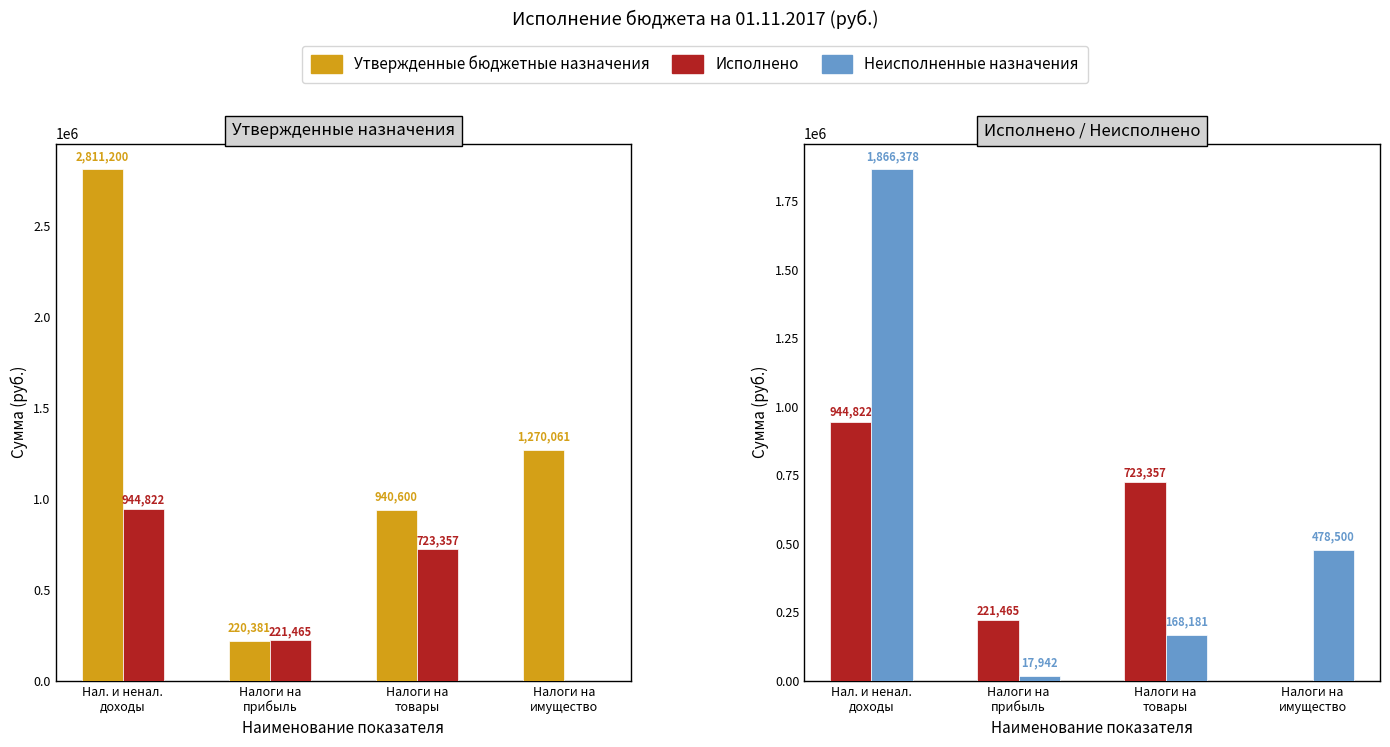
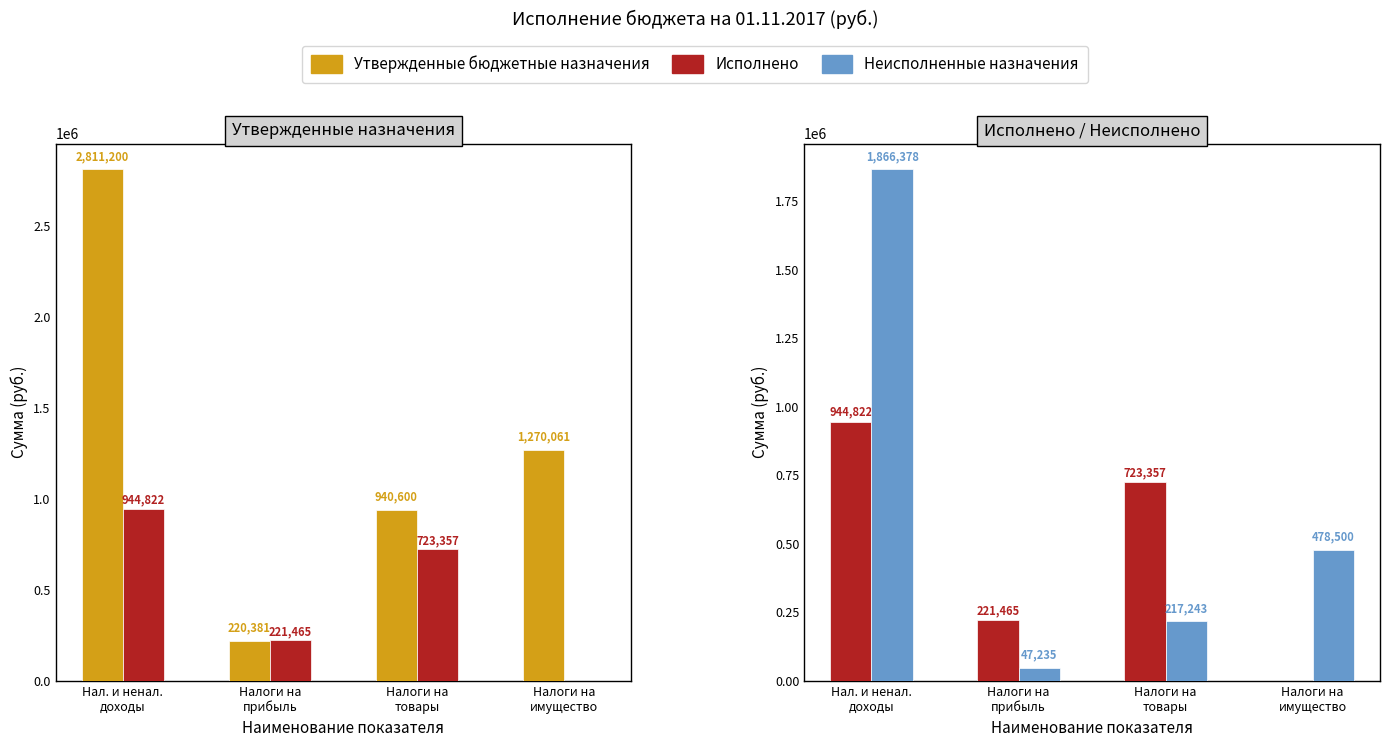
Исполнено / Неисполнено, Неисполненные назначения, Налоги на прибыль: 17,942 -> 47,235
Исполнено / Неисполнено, Неисполненные назначения, Налоги на товары: 168,181 -> 217,243
